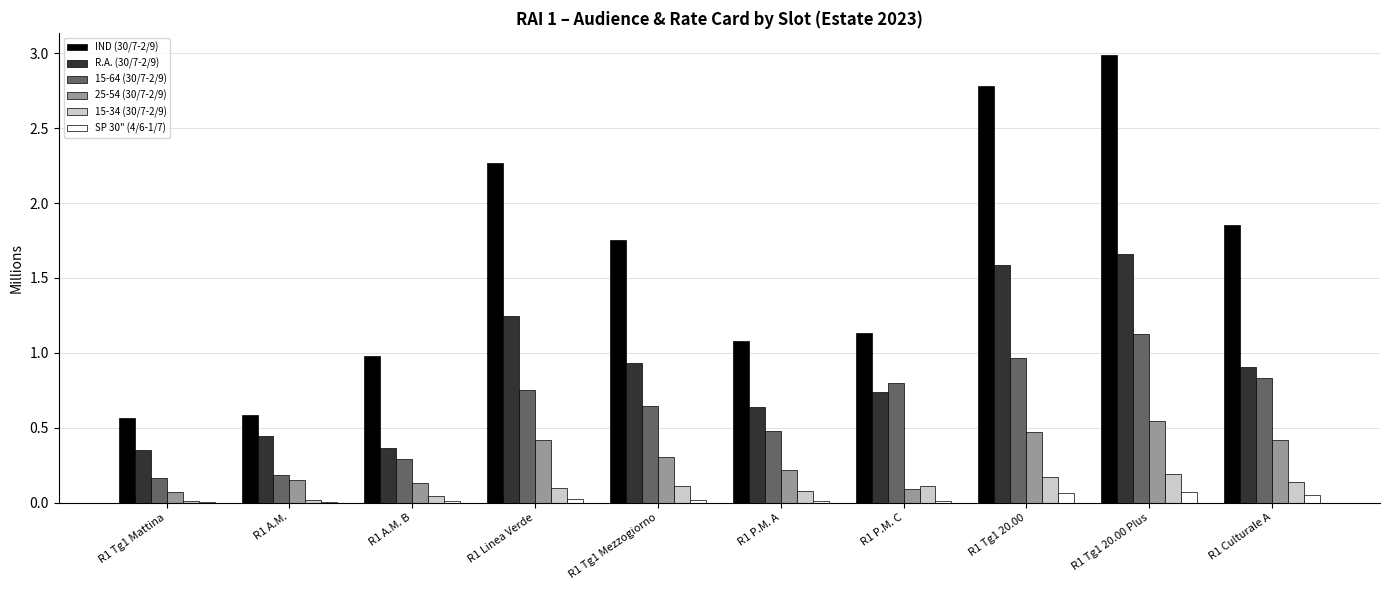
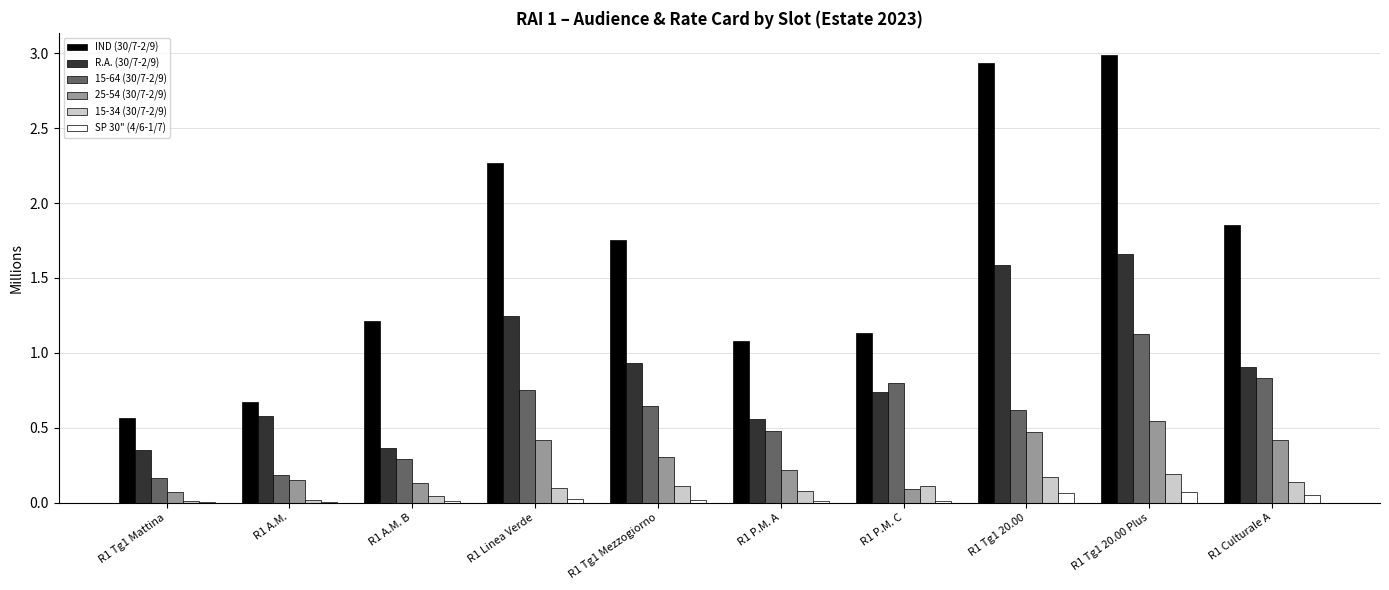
IND (30/7-2/9), R1 A.M.: 0.59 -> 0.67
R.A. (30/7-2/9), R1 A.M.: 0.44 -> 0.58
IND (30/7-2/9), R1 A.M. B: 0.98 -> 1.21
R.A. (30/7-2/9), R1 P.M. A: 0.64 -> 0.56
IND (30/7-2/9), R1 Tg1 20.00: 2.78 -> 2.94
15-64 (30/7-2/9), R1 Tg1 20.00: 0.96 -> 0.62
